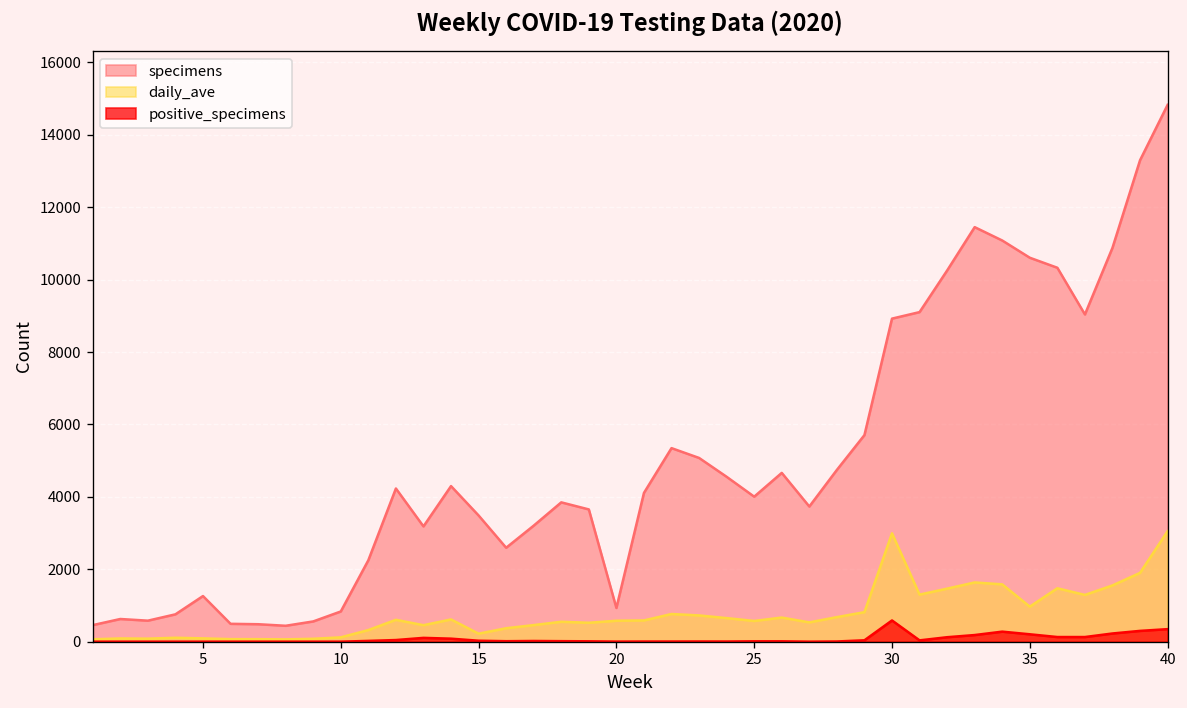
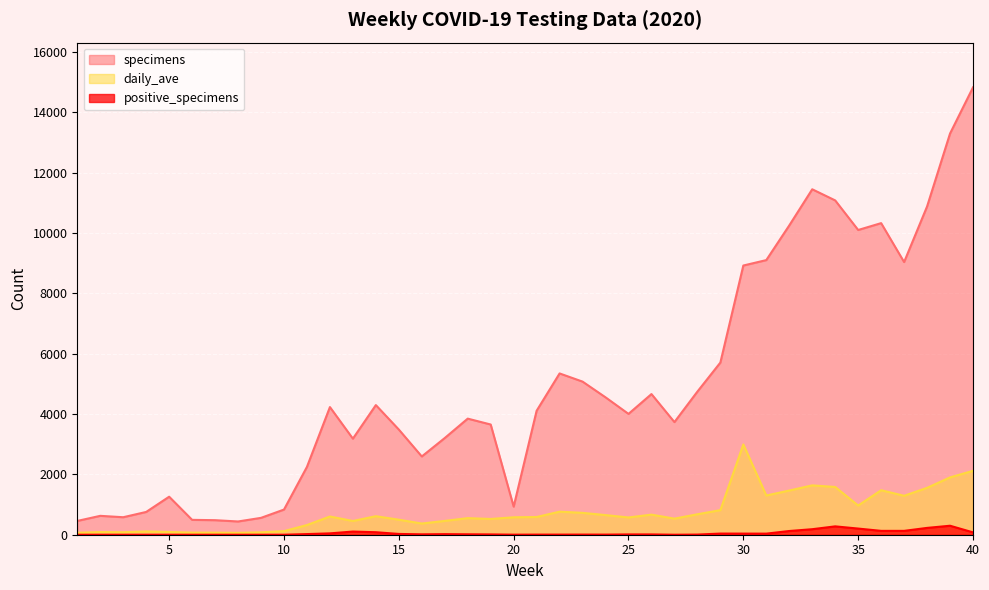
daily_ave, 15: 200 -> 500
positive_specimens, 30: 600 -> 0
specimens, 35: 10600 -> 10100
daily_ave, 40: 3100 -> 2100
positive_specimens, 40: 300 -> 100
